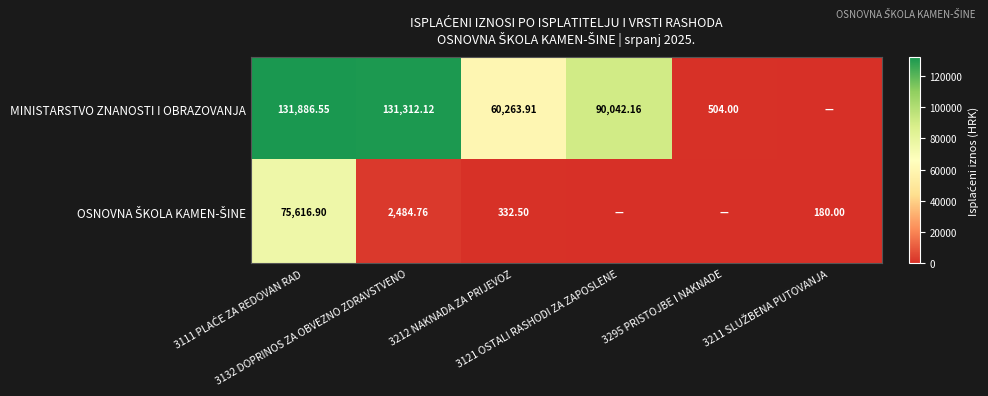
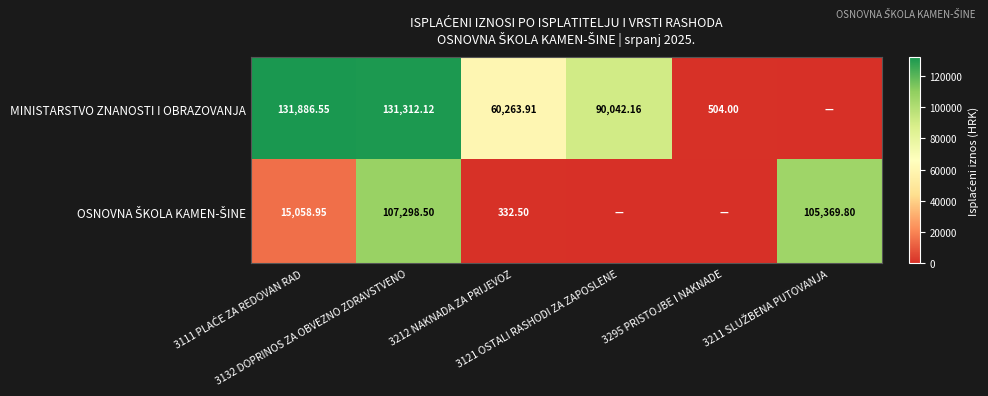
OSNOVNA ŠKOLA KAMEN-ŠINE, 3111 PLAĆE ZA REDOVAN RAD: 75,616.90 -> 15,058.95
OSNOVNA ŠKOLA KAMEN-ŠINE, 3132 DOPRINOS ZA OBVEZNO ZDRAVSTVENO: 2,484.76 -> 107,298.50
OSNOVNA ŠKOLA KAMEN-ŠINE, 3211 SLUŽBENA PUTOVANJA: 180.00 -> 105,369.80
